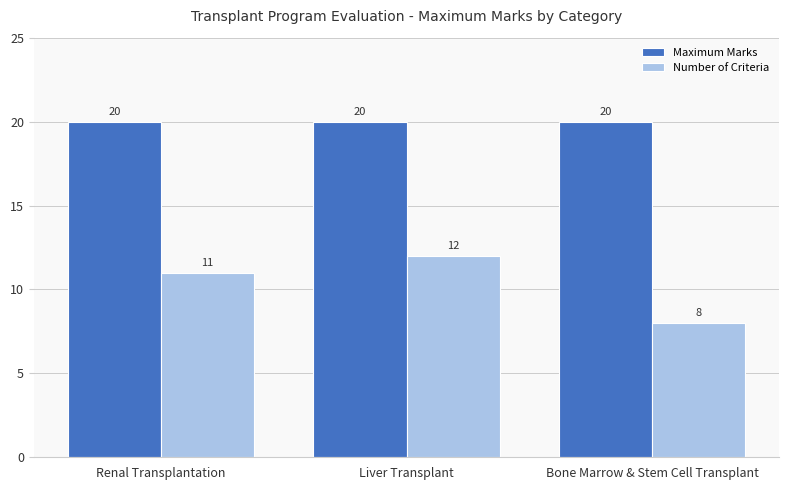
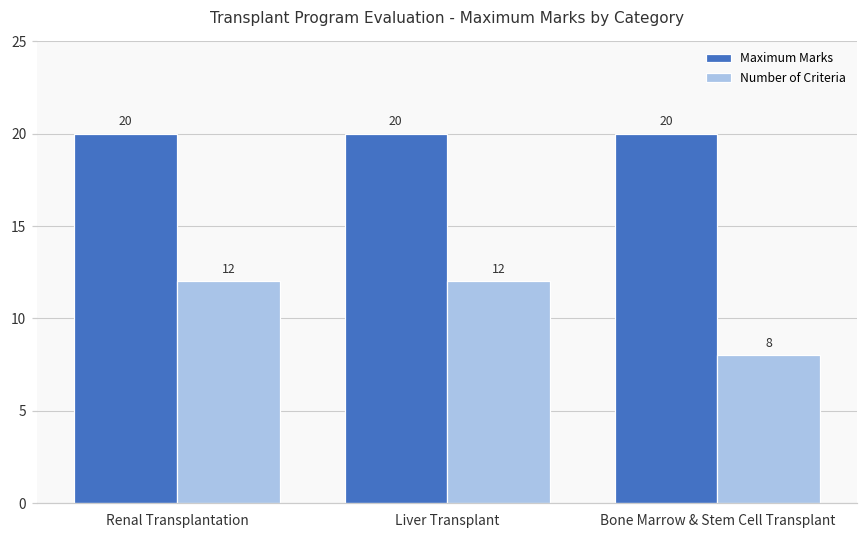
Number of Criteria, Renal Transplantation: 11 -> 12
